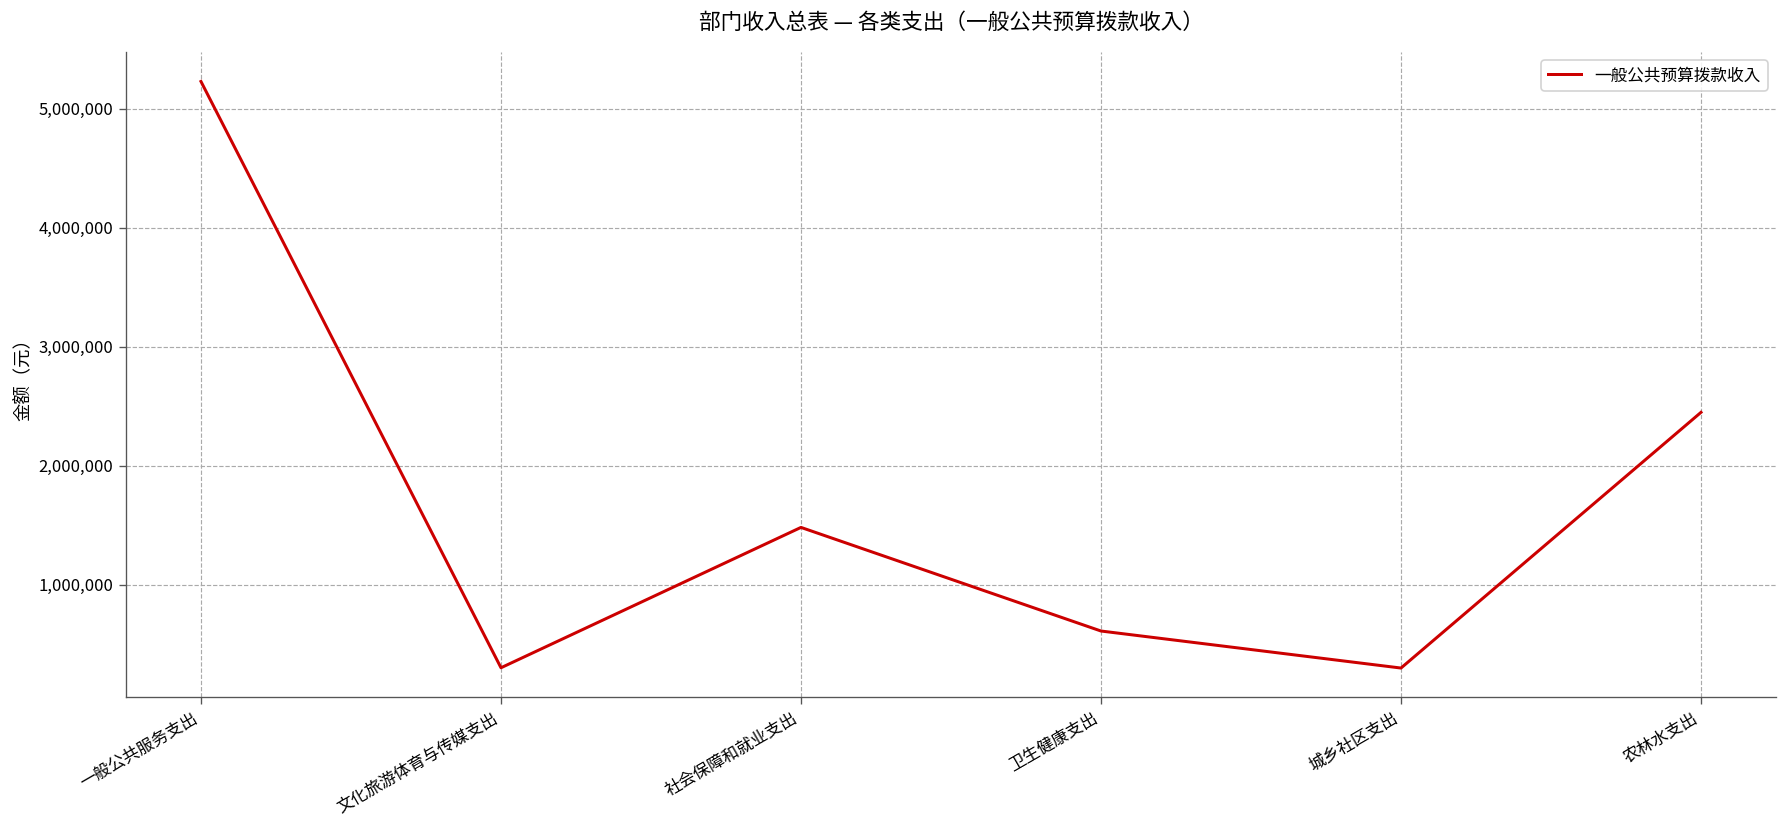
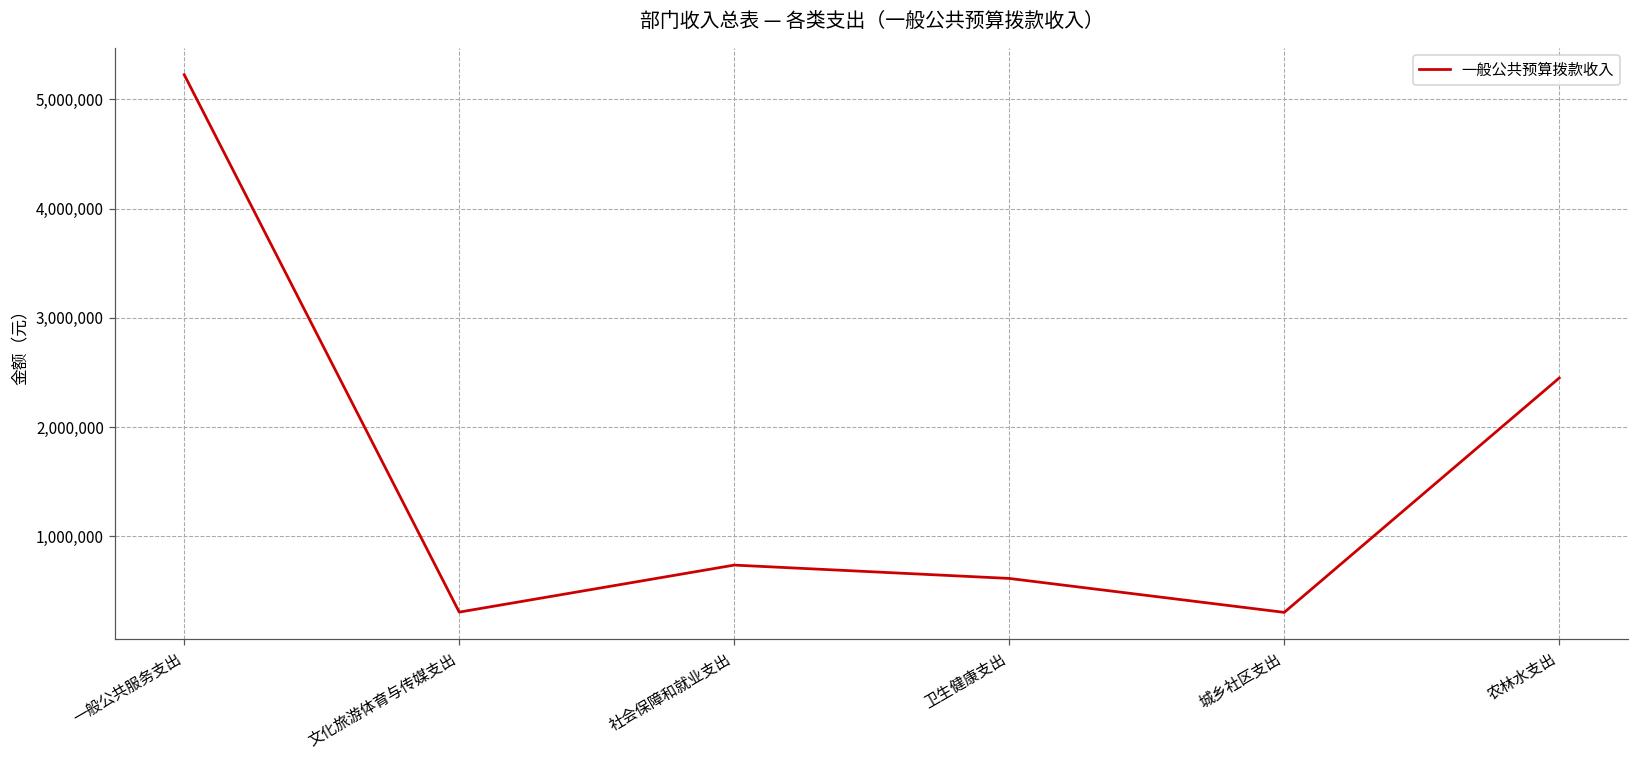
社会保障和就业支出: 1,500,000 -> 700,000
